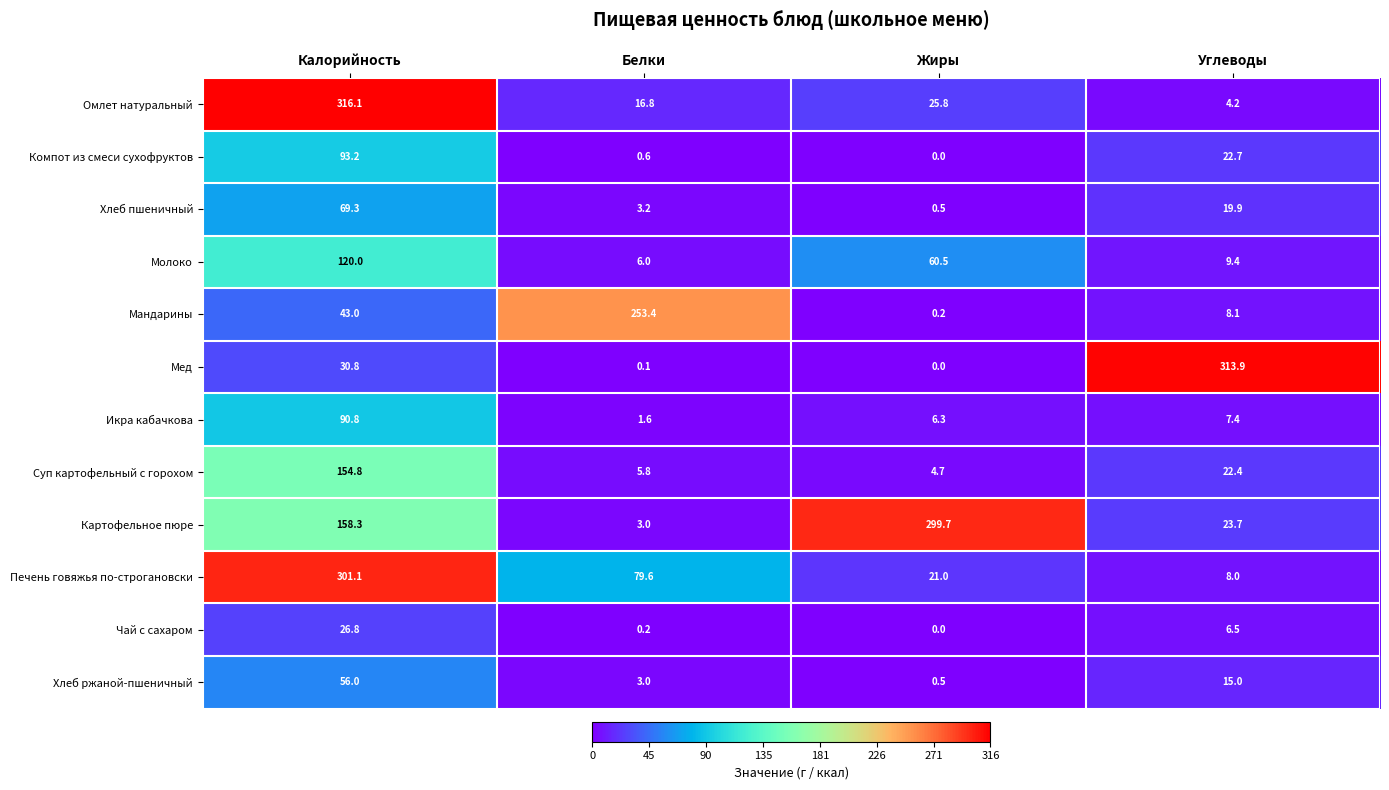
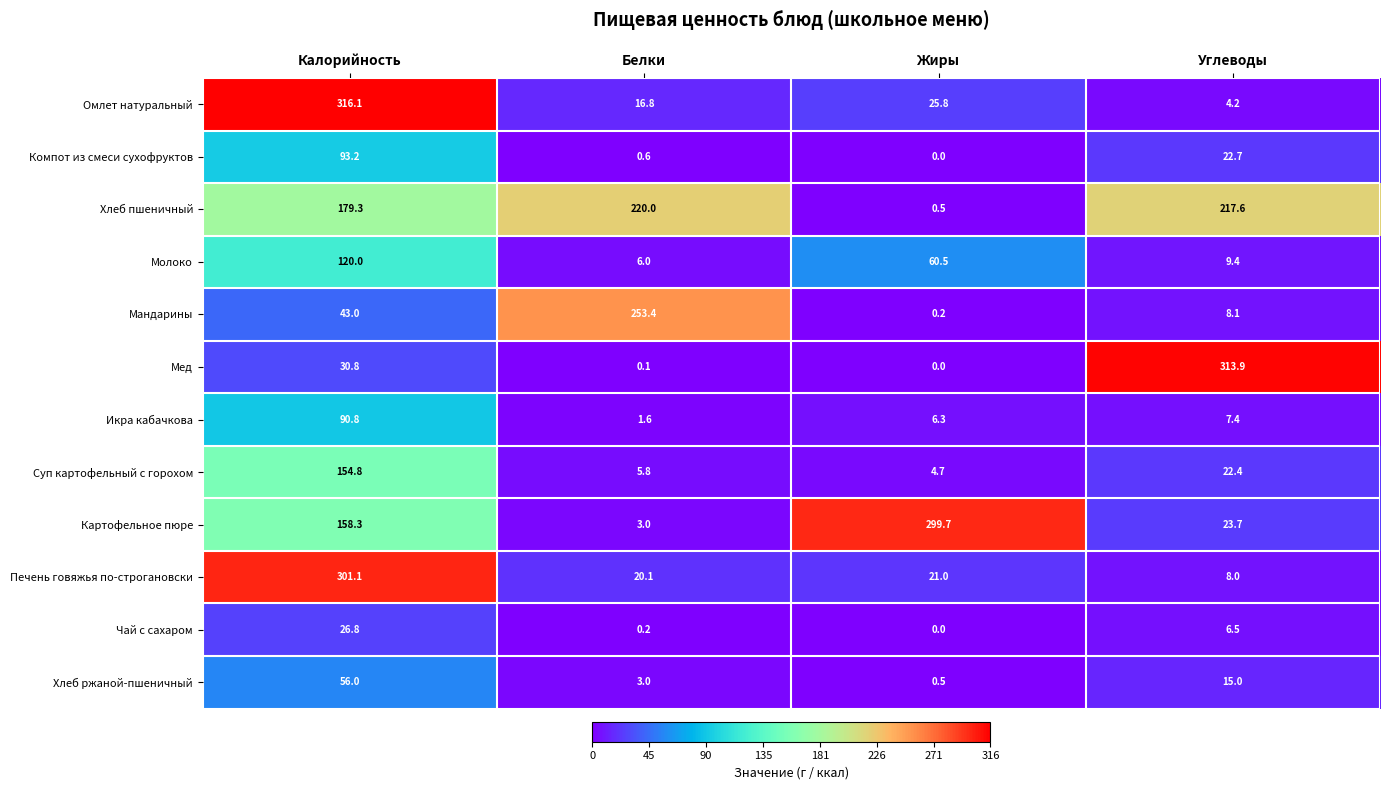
Хлеб пшеничный, Калорийность: 69.3 -> 179.3
Хлеб пшеничный, Белки: 3.2 -> 220.0
Хлеб пшеничный, Углеводы: 19.9 -> 217.6
Печень говяжья по-строгановски, Белки: 79.6 -> 20.1
